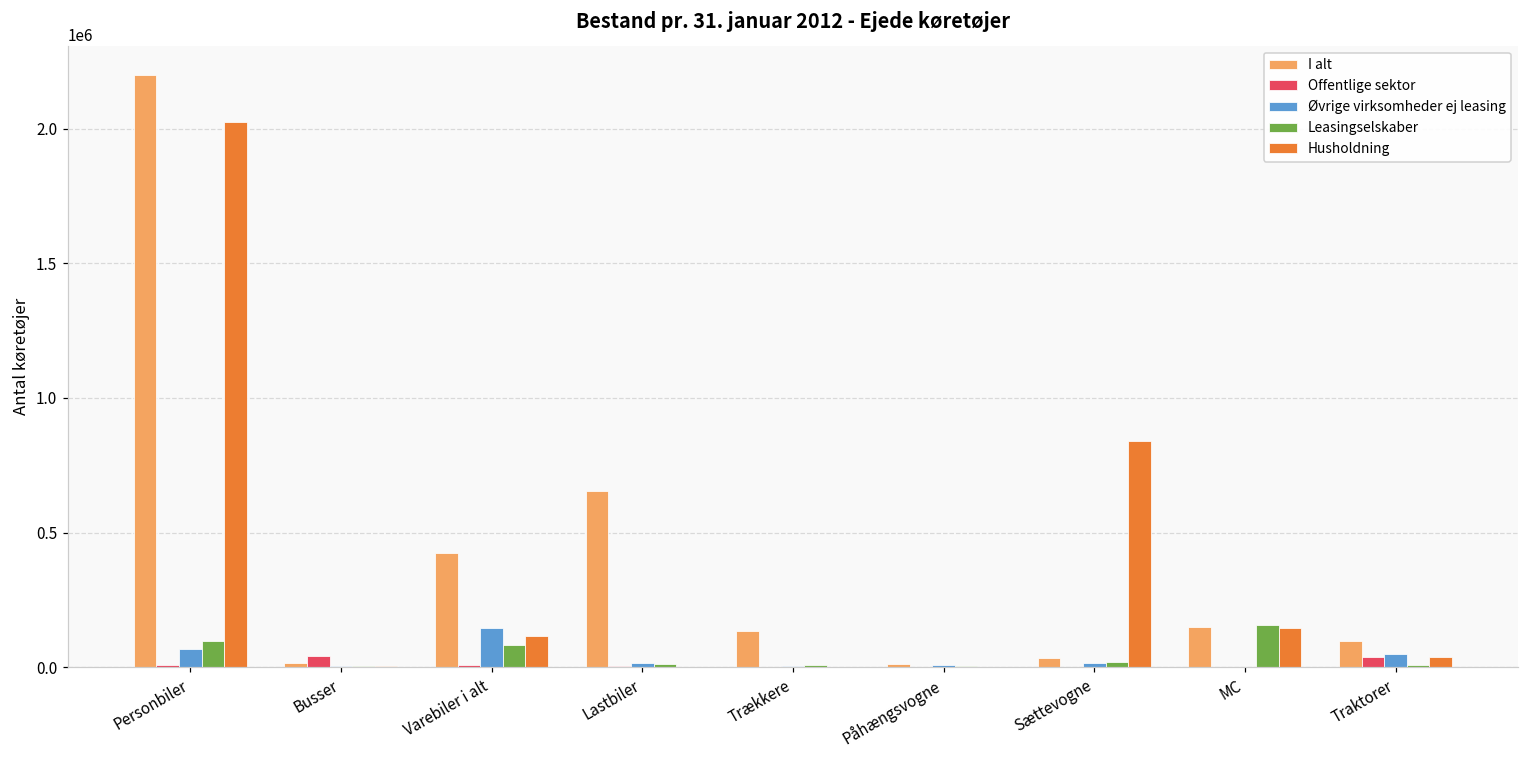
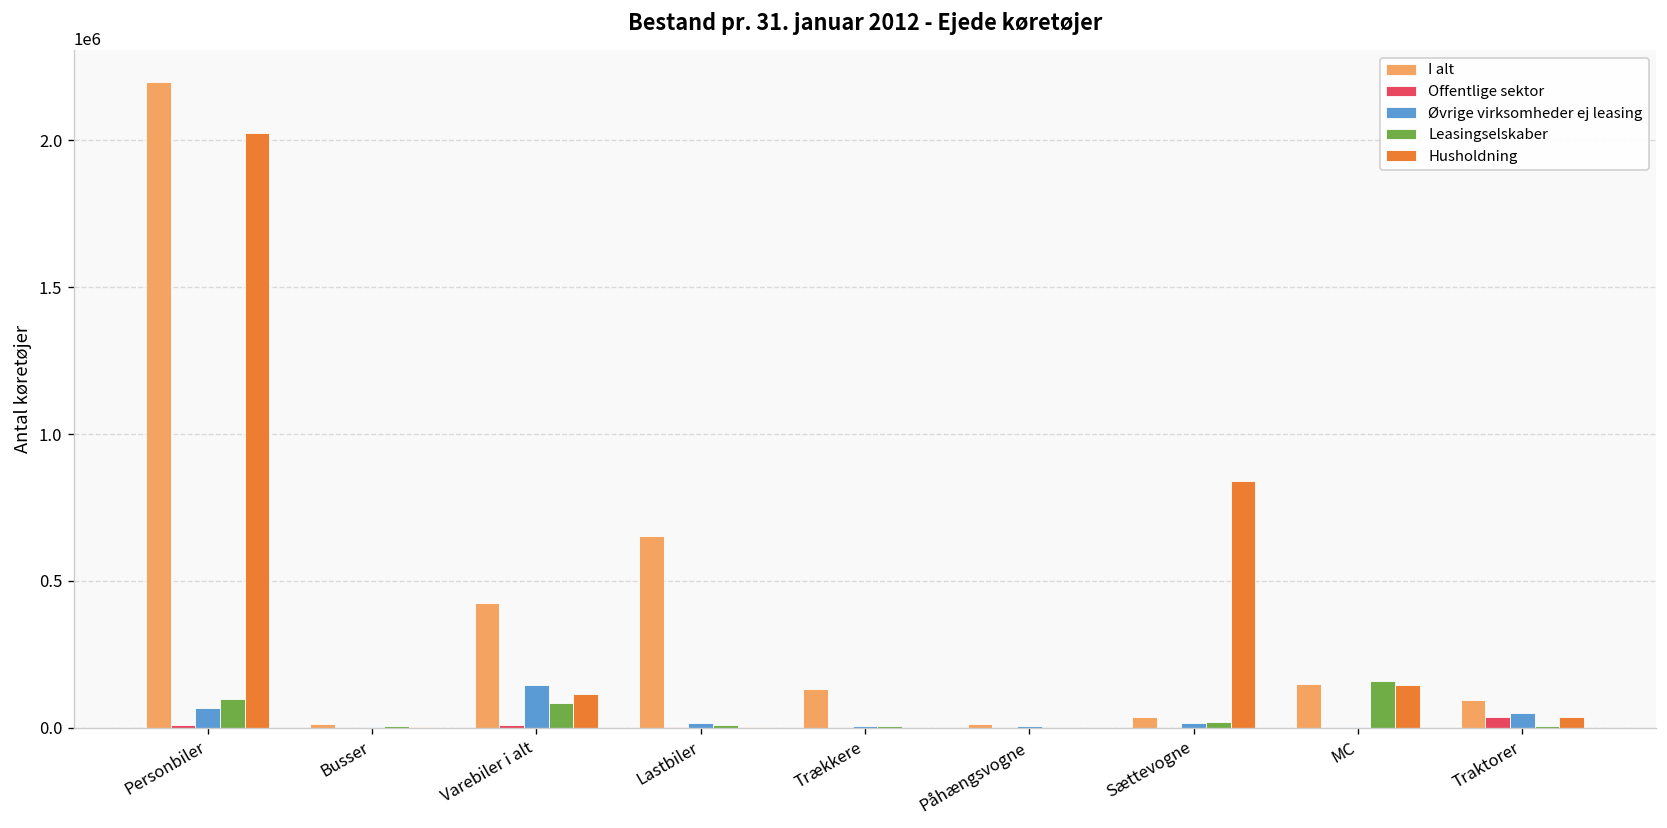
Offentlige sektor, Busser: 40000 -> 0
